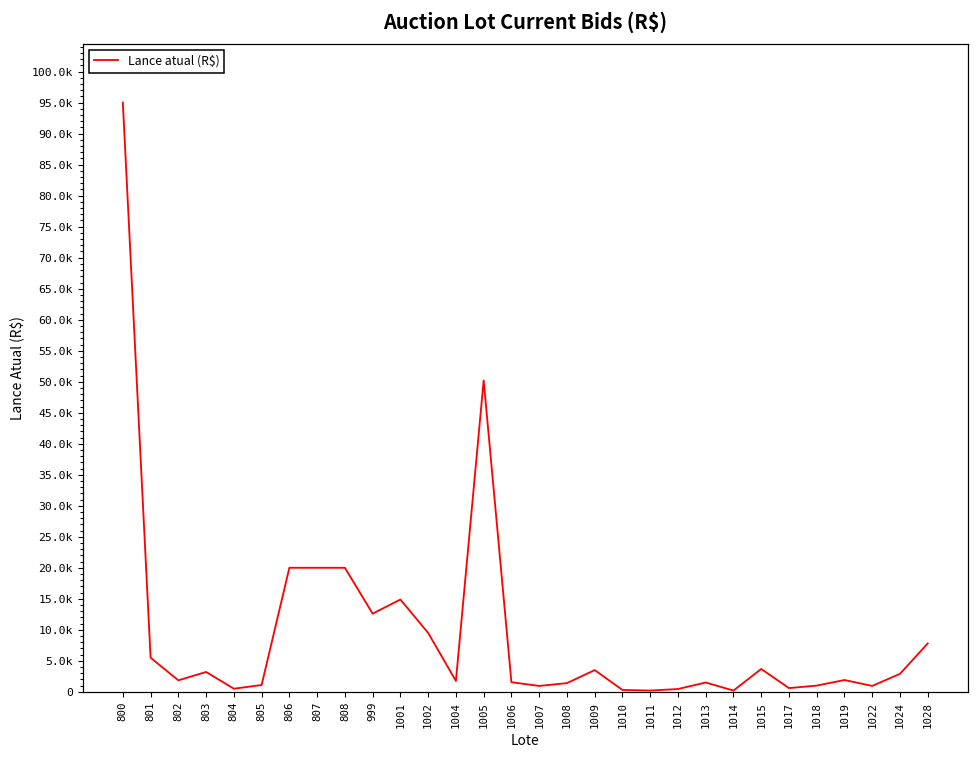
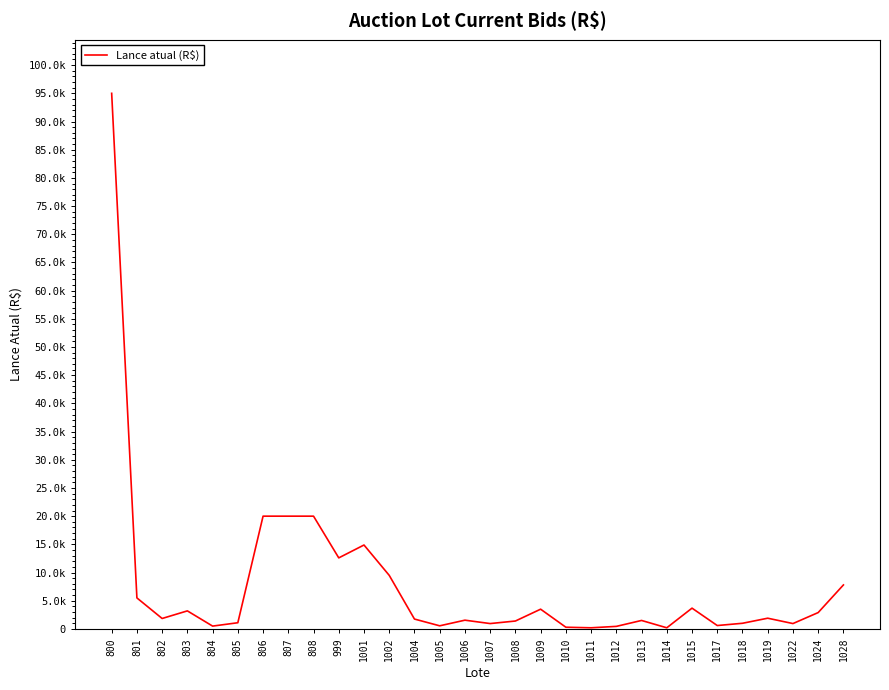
1005: 50000 -> 1000
